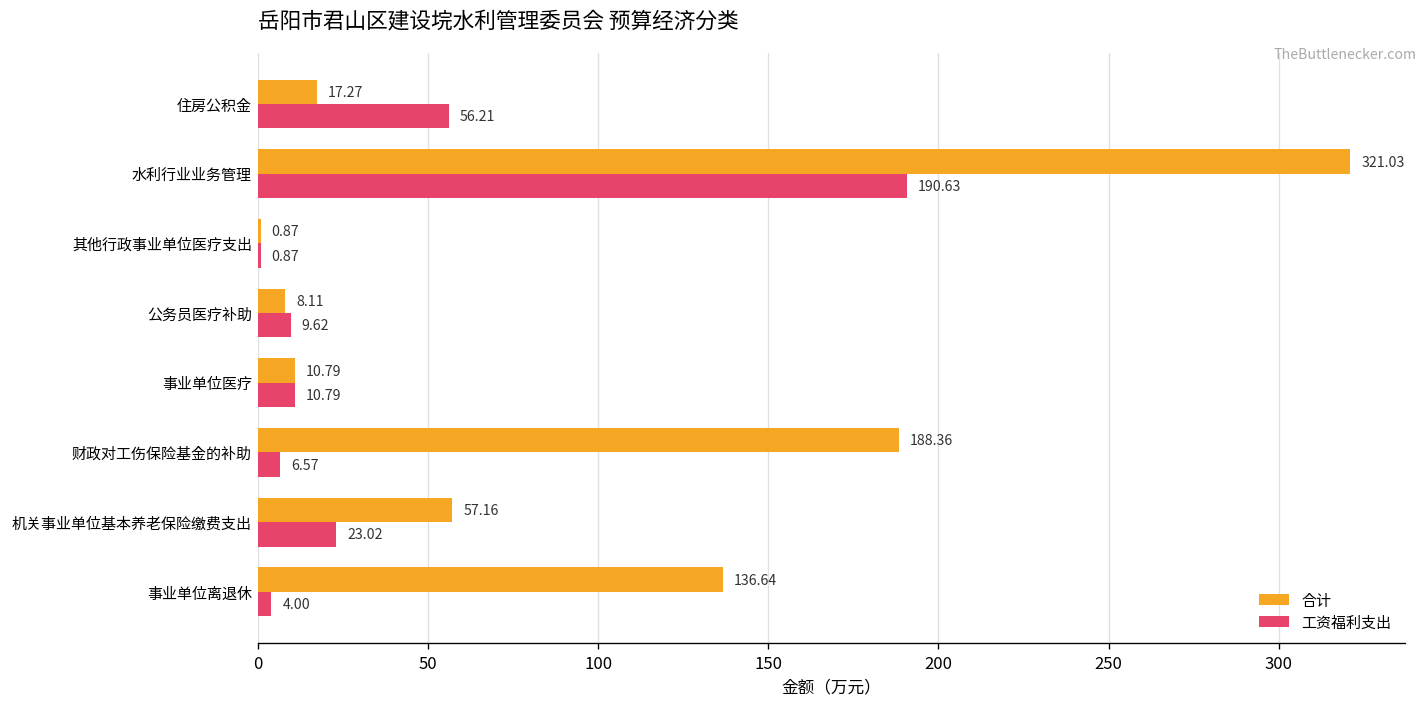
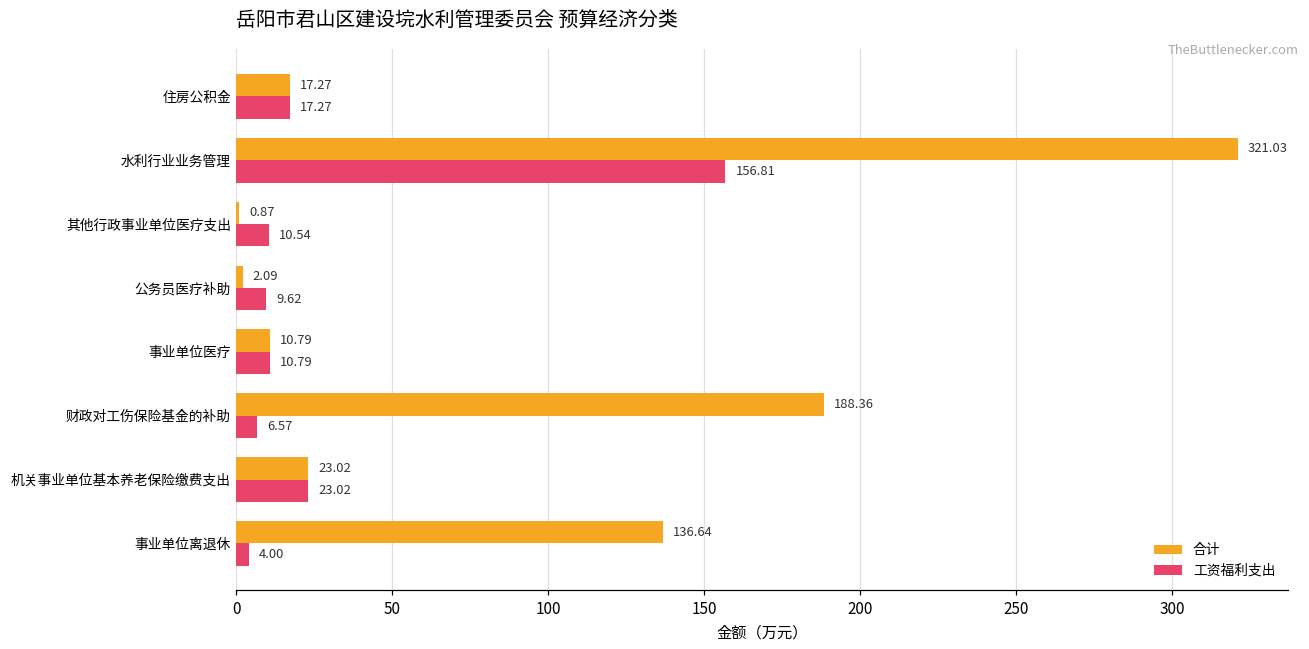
工资福利支出, 住房公积金: 56.21 -> 17.27
工资福利支出, 水利行业业务管理: 190.63 -> 156.81
工资福利支出, 其他行政事业单位医疗支出: 0.87 -> 10.54
合计, 公务员医疗补助: 8.11 -> 2.09
合计, 机关事业单位基本养老保险缴费支出: 57.16 -> 23.02
